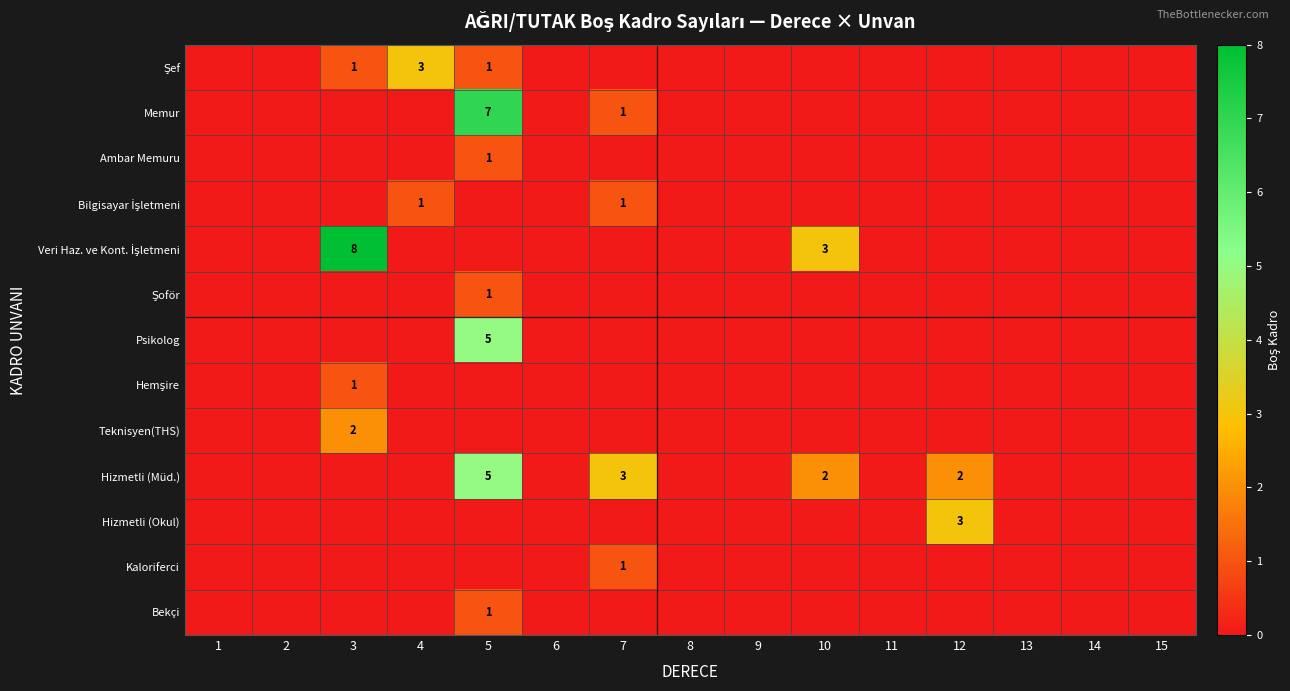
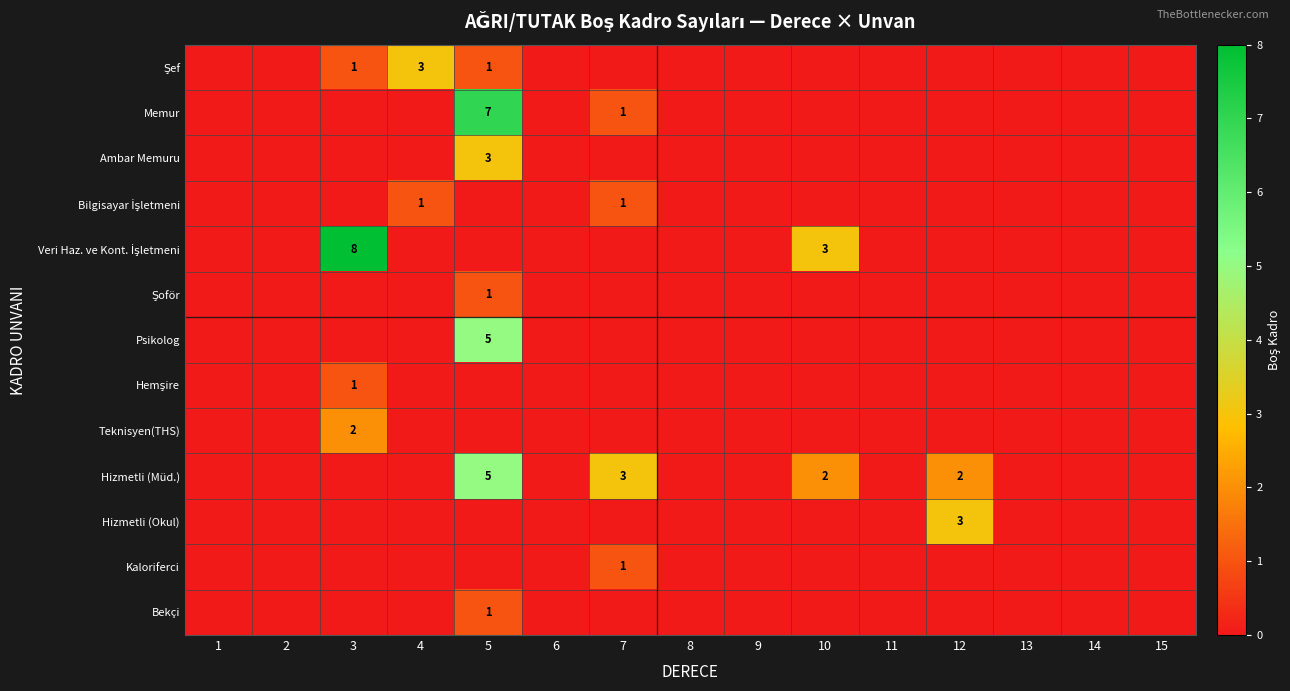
Ambar Memuru, 5: 1 -> 3
